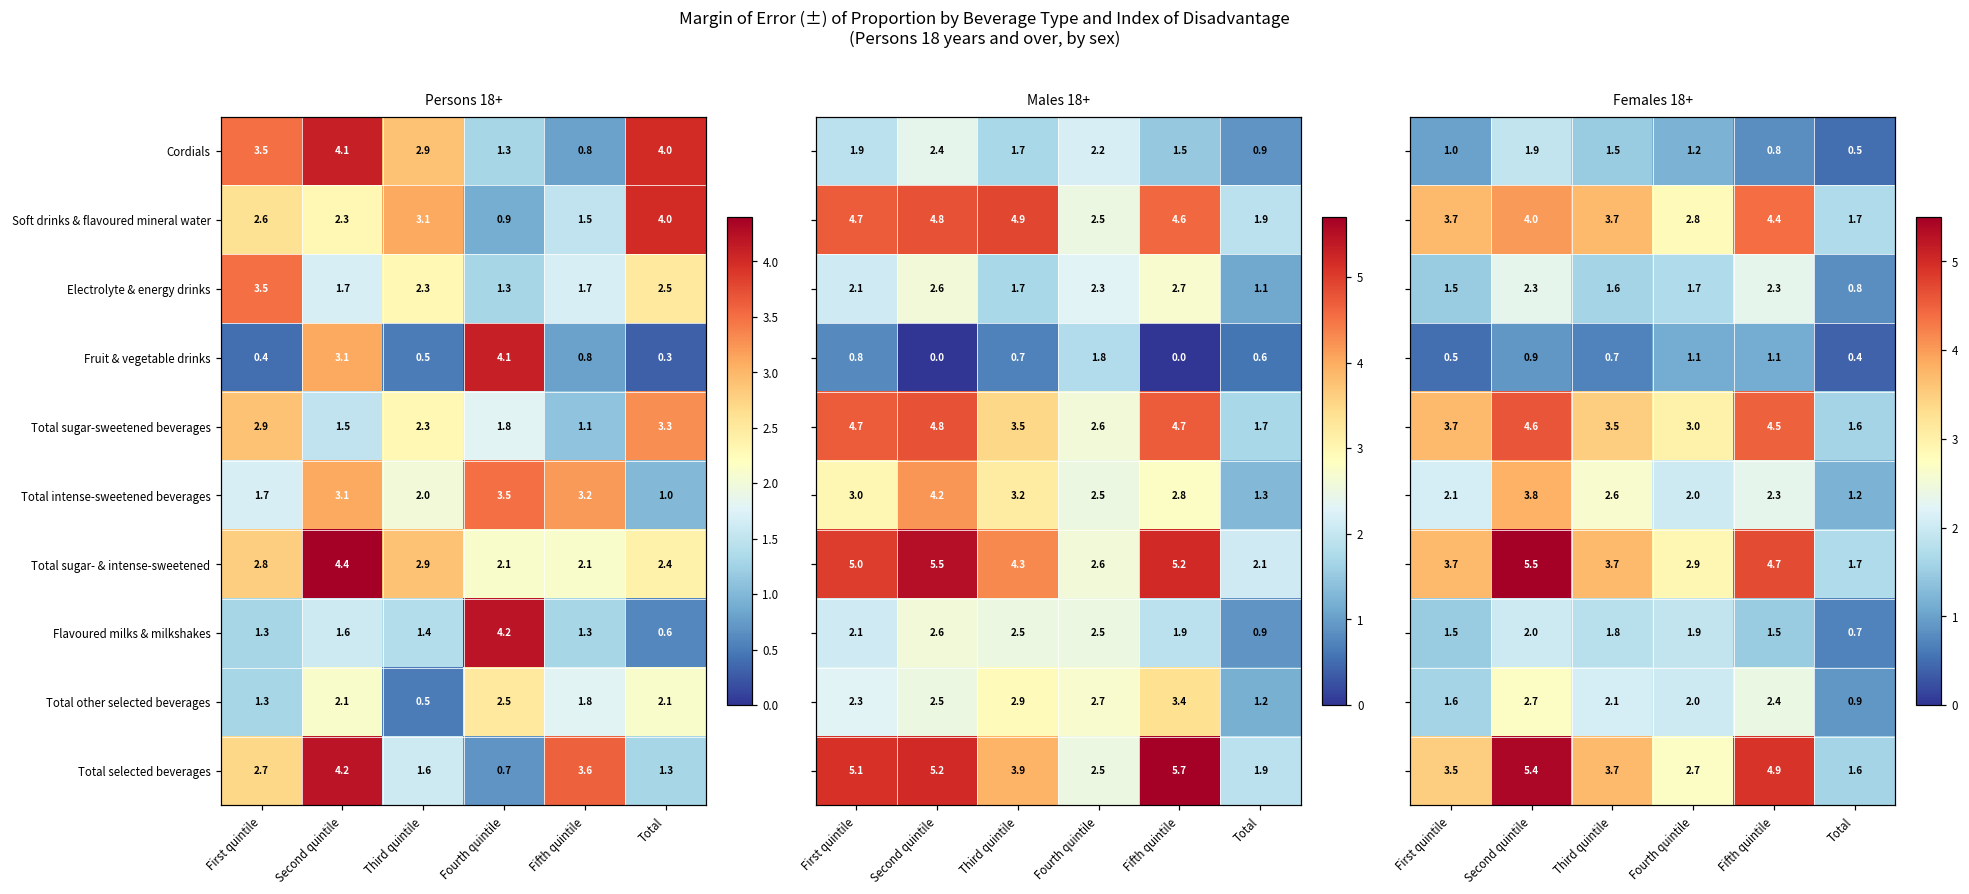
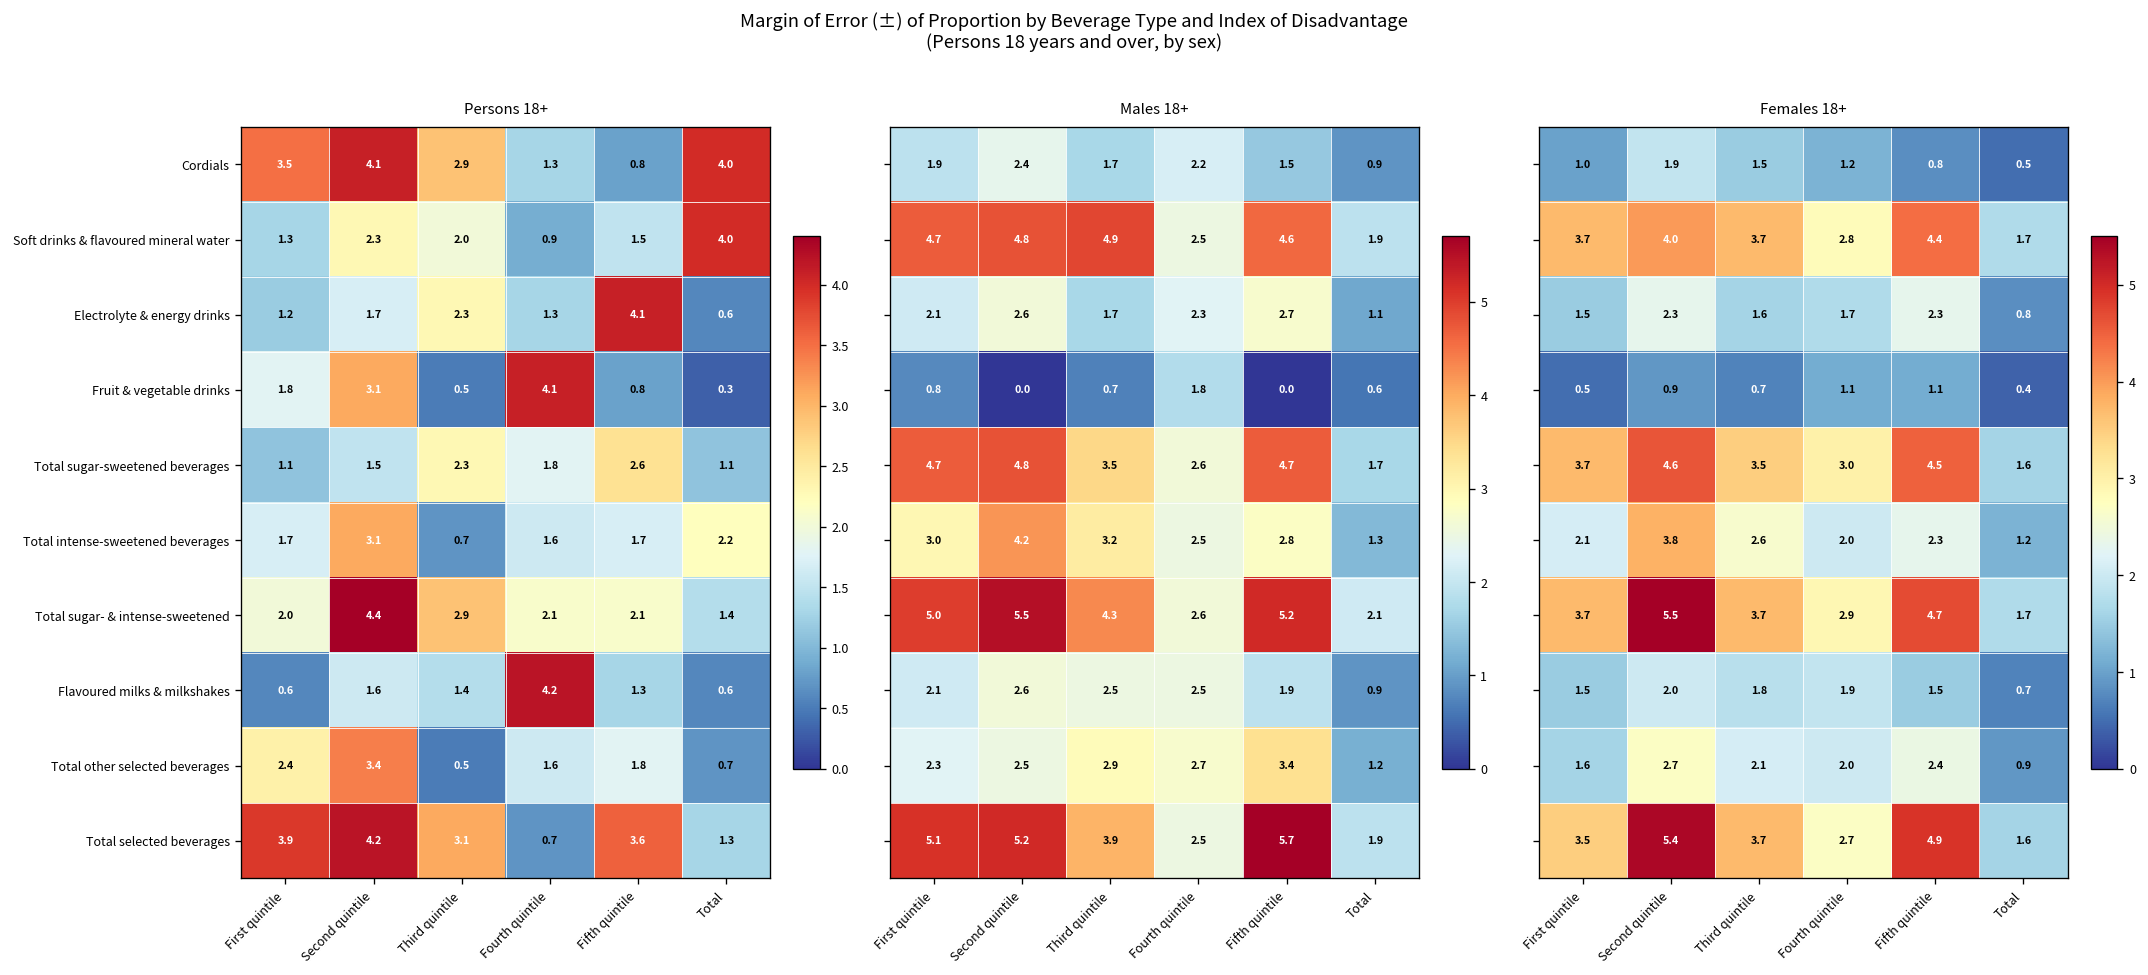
Persons 18+, Soft drinks & flavoured mineral water, First quintile: 2.6 -> 1.3
Persons 18+, Soft drinks & flavoured mineral water, Third quintile: 3.1 -> 2.0
Persons 18+, Electrolyte & energy drinks, First quintile: 3.5 -> 1.2
Persons 18+, Electrolyte & energy drinks, Fifth quintile: 1.7 -> 4.1
Persons 18+, Electrolyte & energy drinks, Total: 2.5 -> 0.6
Persons 18+, Fruit & vegetable drinks, First quintile: 0.4 -> 1.8
Persons 18+, Total sugar-sweetened beverages, First quintile: 2.9 -> 1.1
Persons 18+, Total sugar-sweetened beverages, Fifth quintile: 1.1 -> 2.6
Persons 18+, Total sugar-sweetened beverages, Total: 3.3 -> 1.1
Persons 18+, Total intense-sweetened beverages, Third quintile: 2.0 -> 0.7
Persons 18+, Total intense-sweetened beverages, Fourth quintile: 3.5 -> 1.6
Persons 18+, Total intense-sweetened beverages, Fifth quintile: 3.2 -> 1.7
Persons 18+, Total intense-sweetened beverages, Total: 1.0 -> 2.2
Persons 18+, Total sugar- & intense-sweetened, First quintile: 2.8 -> 2.0
Persons 18+, Total sugar- & intense-sweetened, Total: 2.4 -> 1.4
Persons 18+, Flavoured milks & milkshakes, First quintile: 1.3 -> 0.6
Persons 18+, Total other selected beverages, First quintile: 1.3 -> 2.4
Persons 18+, Total other selected beverages, Second quintile: 2.1 -> 3.4
Persons 18+, Total other selected beverages, Fourth quintile: 2.5 -> 1.6
Persons 18+, Total other selected beverages, Total: 2.1 -> 0.7
Persons 18+, Total selected beverages, First quintile: 2.7 -> 3.9
Persons 18+, Total selected beverages, Third quintile: 1.6 -> 3.1
